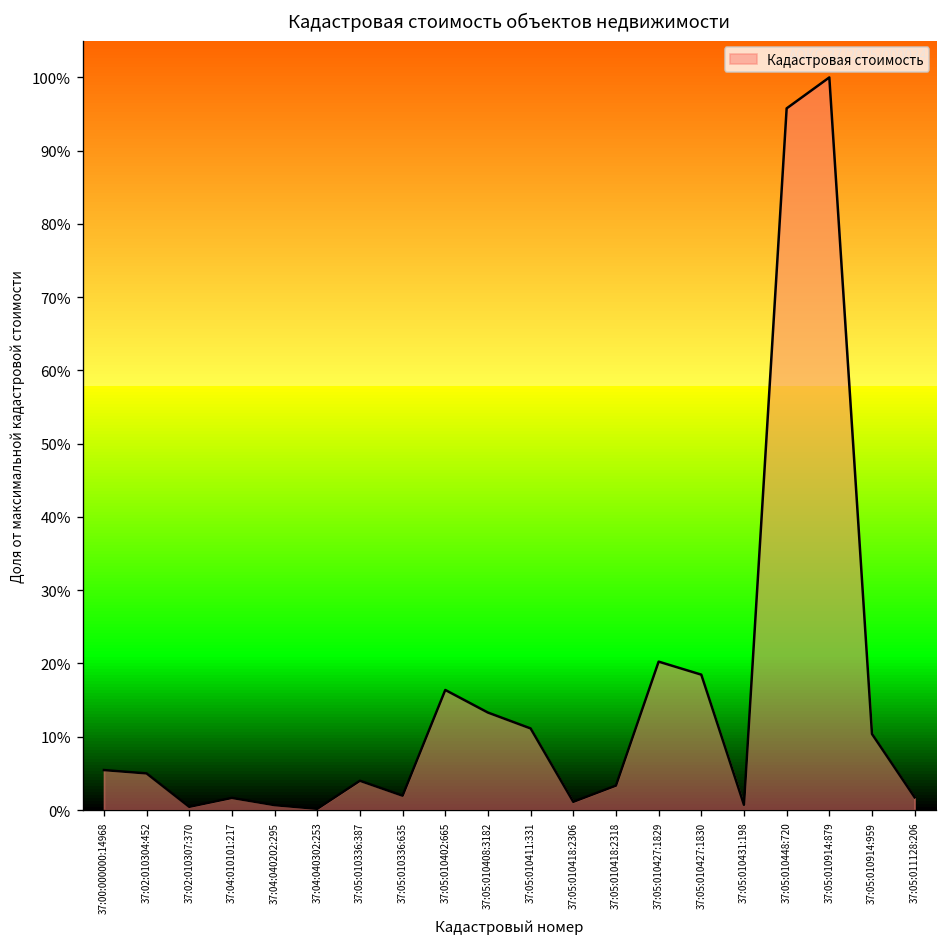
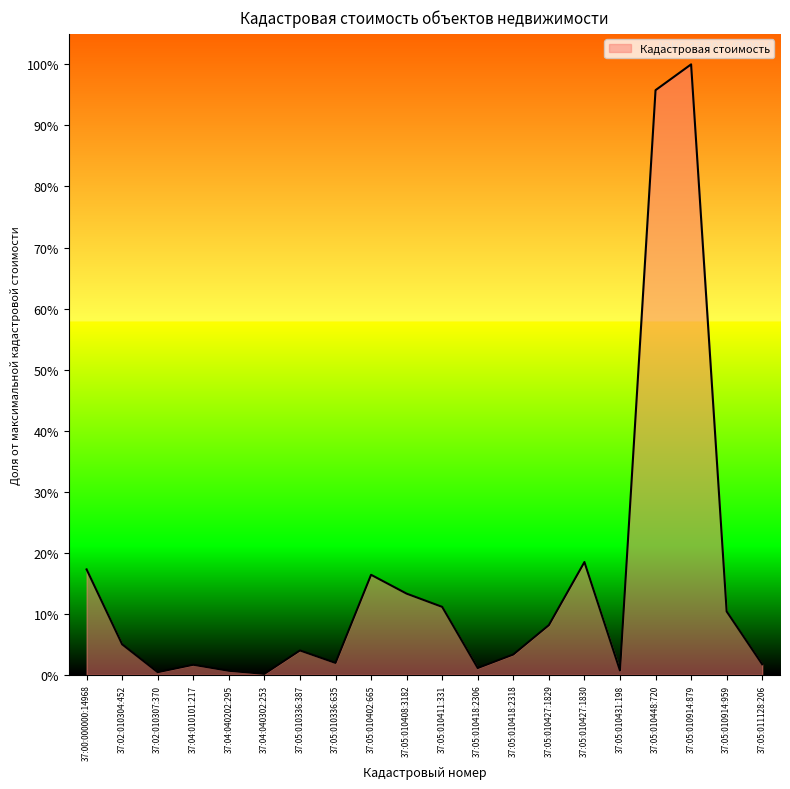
37:00:000000:14968: 5% -> 17%
37:05:010427:1829: 20% -> 8%
